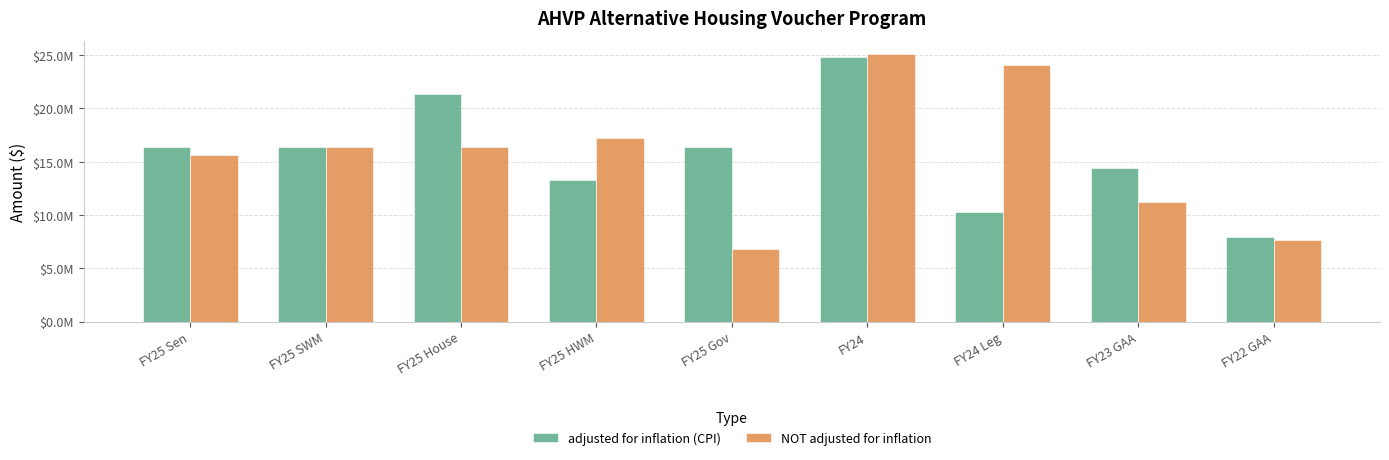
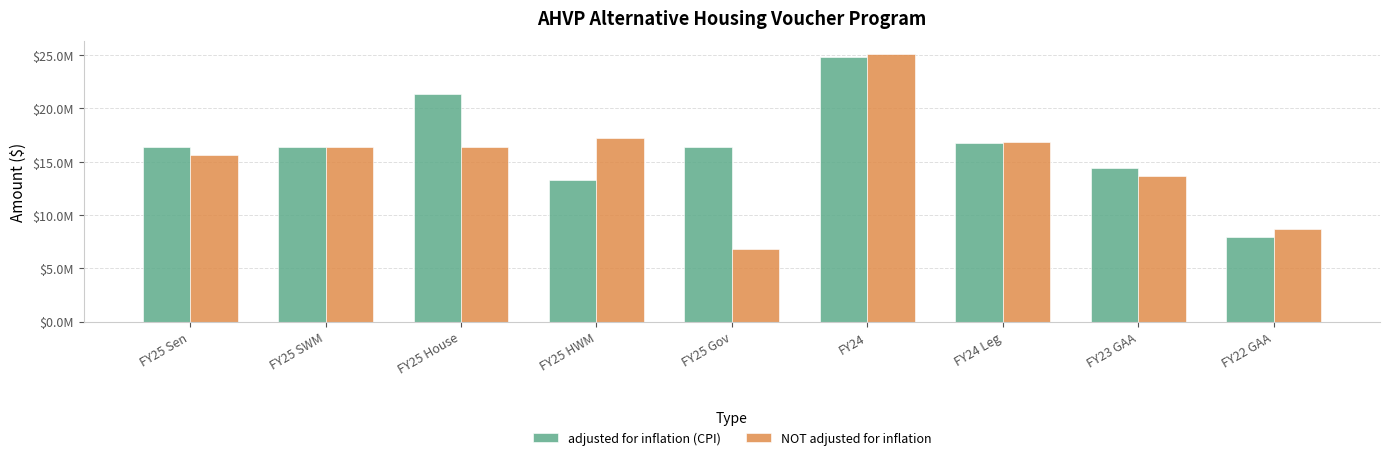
adjusted for inflation (CPI), FY24 Leg: $10300000 -> $16700000
NOT adjusted for inflation, FY24 Leg: $24100000 -> $16900000
NOT adjusted for inflation, FY23 GAA: $11200000 -> $13700000
NOT adjusted for inflation, FY22 GAA: $7600000 -> $8700000
